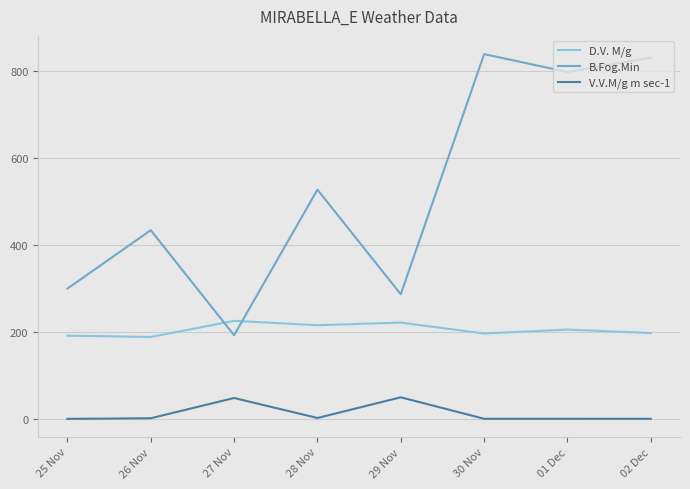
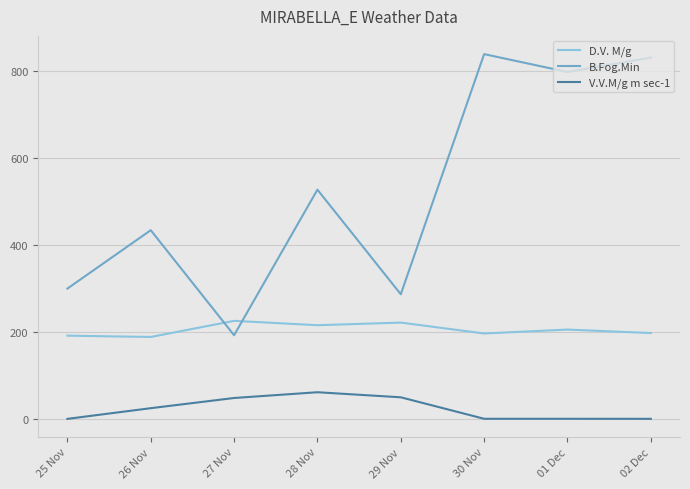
V.V.M/g m sec-1, 26 Nov: 0 -> 30
V.V.M/g m sec-1, 28 Nov: 0 -> 60
